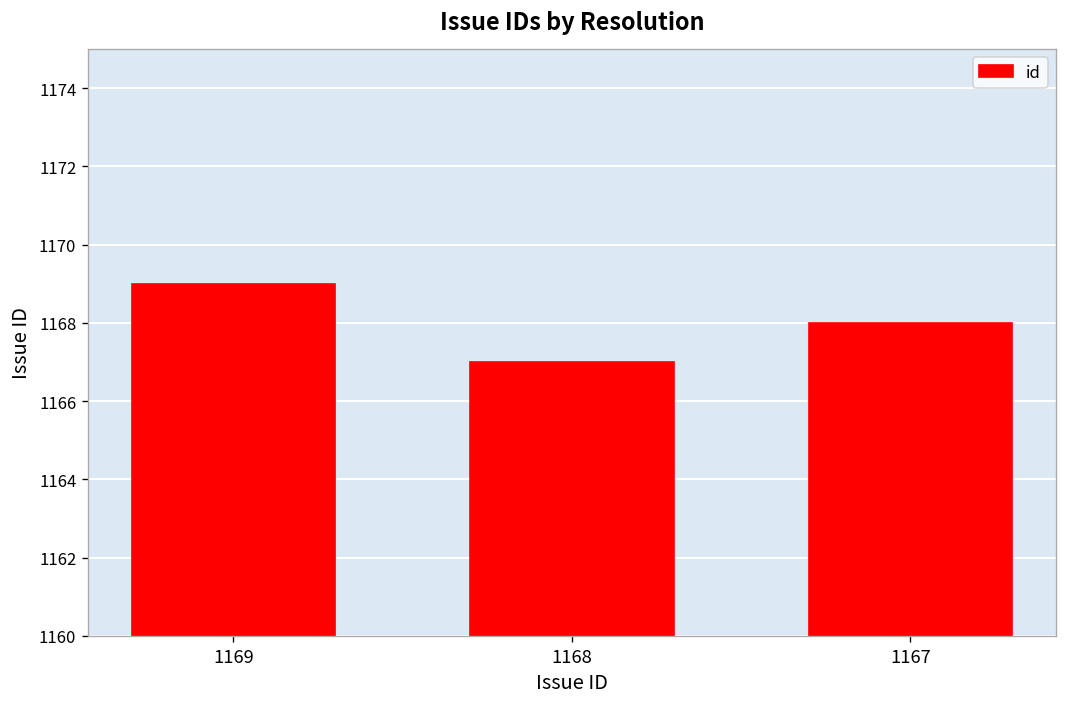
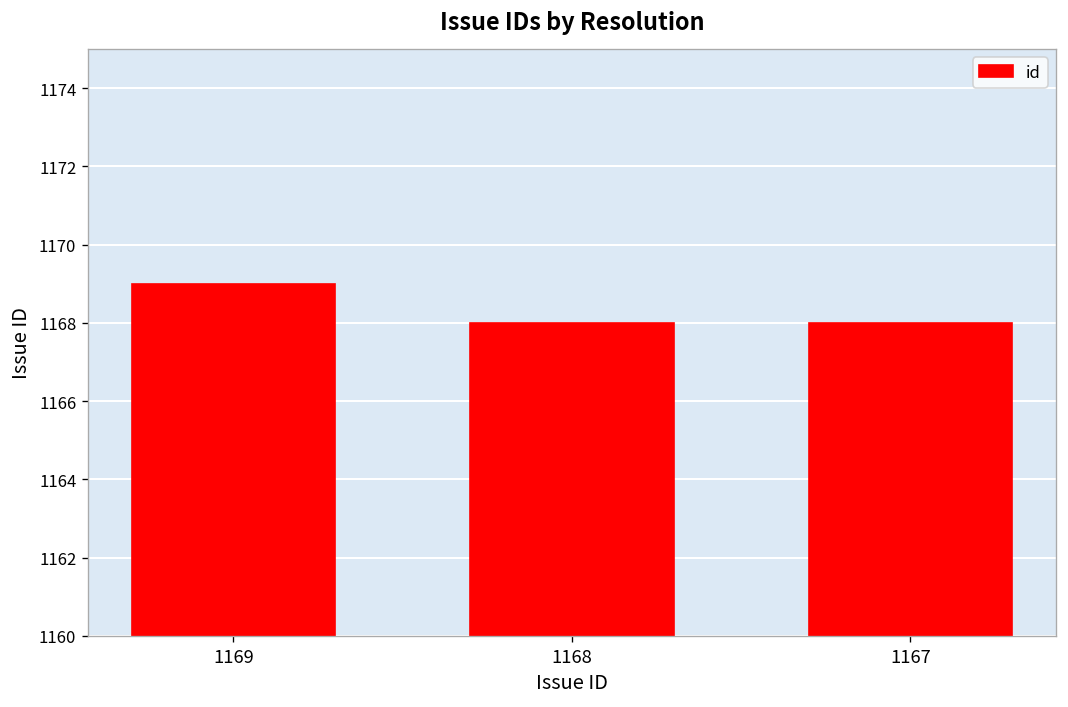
1168: 1167 -> 1168
